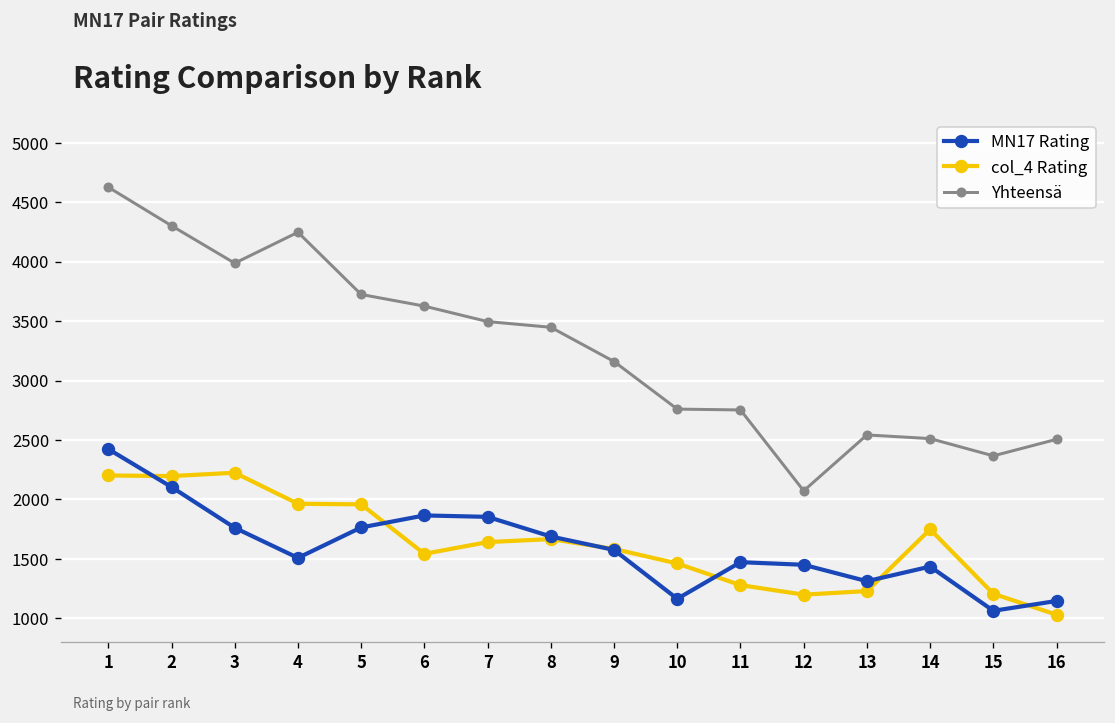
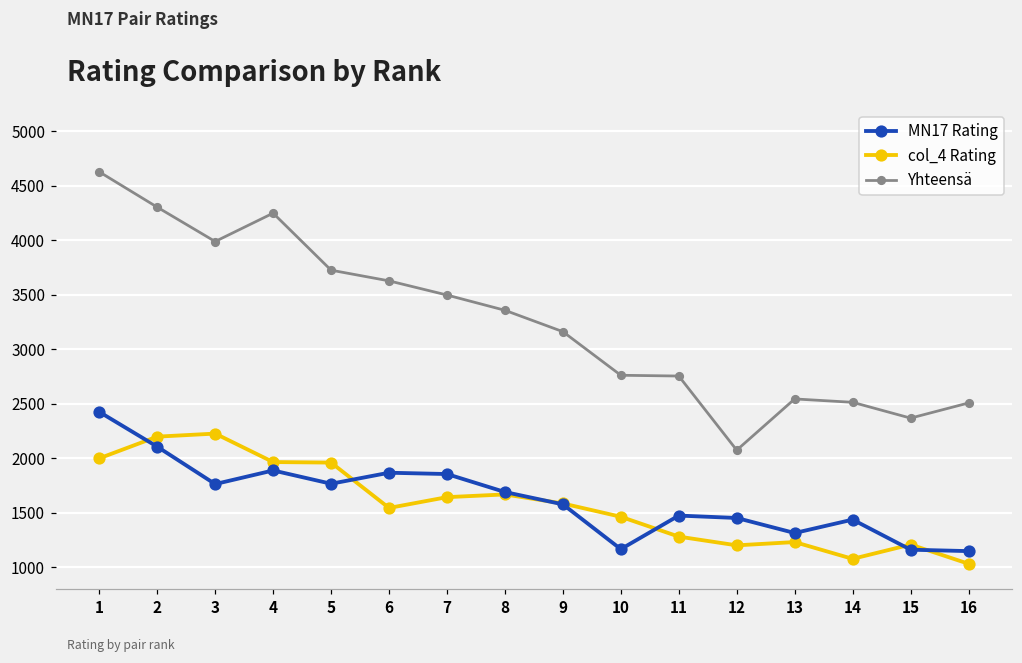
col_4 Rating, 1: 2200 -> 2000
MN17 Rating, 4: 1500 -> 1900
Yhteensä, 8: 3450 -> 3360
col_4 Rating, 14: 1700 -> 1100
MN17 Rating, 15: 1100 -> 1200
